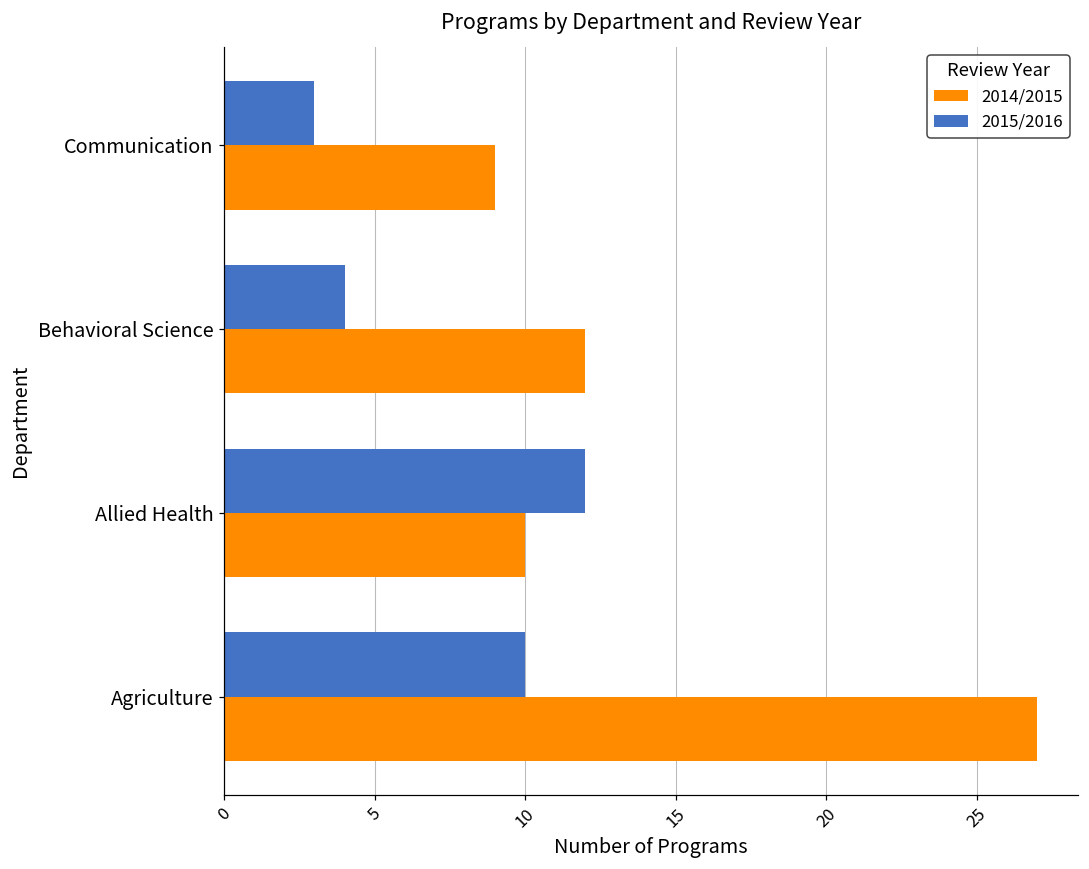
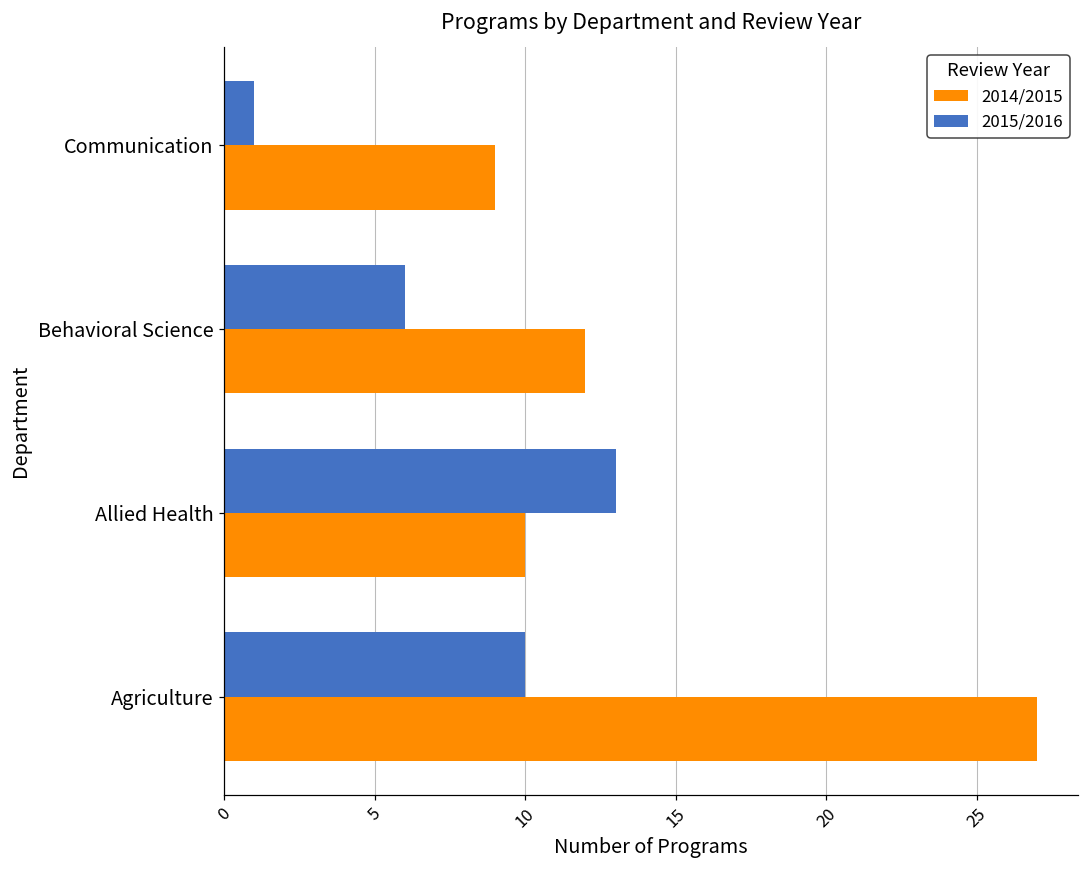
2015/2016, Communication: 3 -> 1
2015/2016, Behavioral Science: 4 -> 6
2015/2016, Allied Health: 12 -> 13
